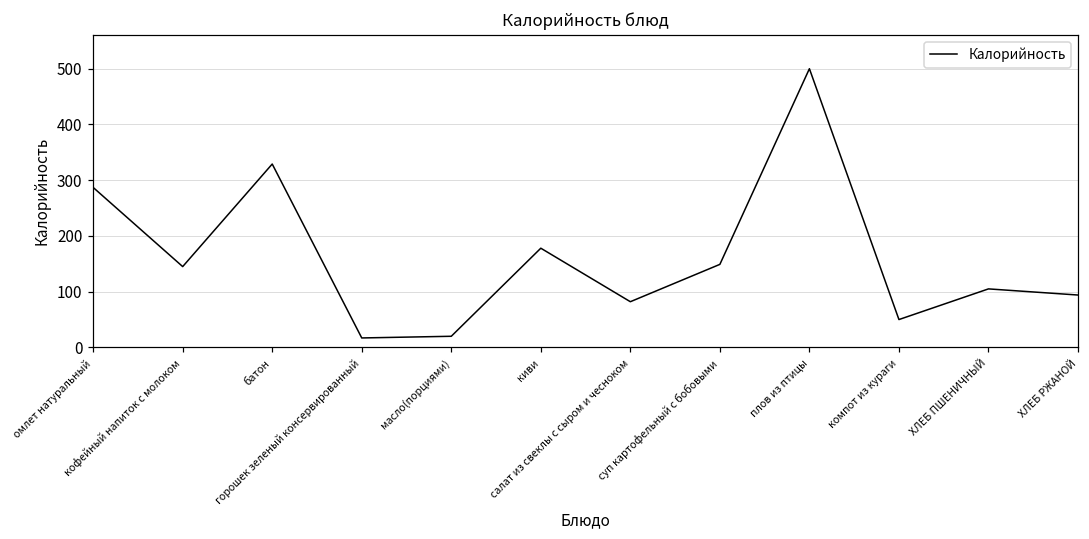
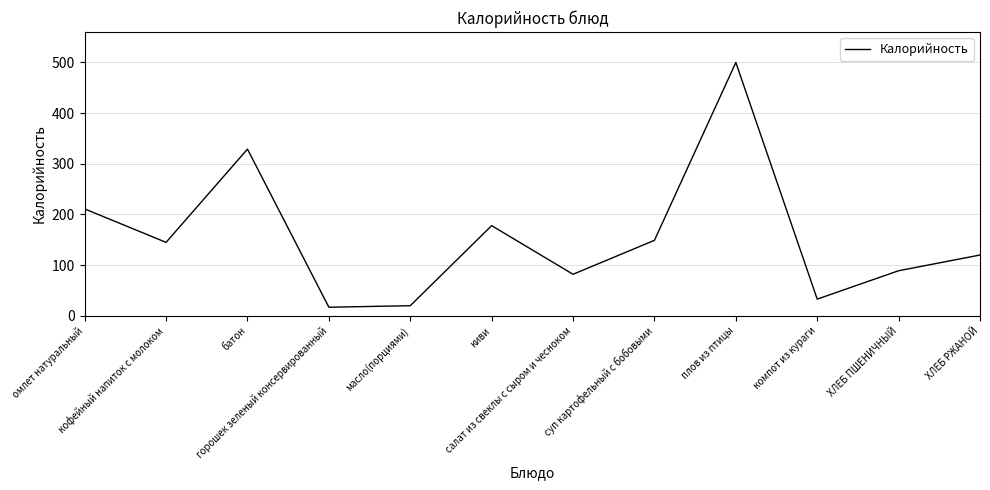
омлет натуральный: 290 -> 210
компот из кураги: 50 -> 30
ХЛЕБ ПШЕНИЧНЫЙ: 110 -> 90
ХЛЕБ РЖАНОЙ: 90 -> 120
